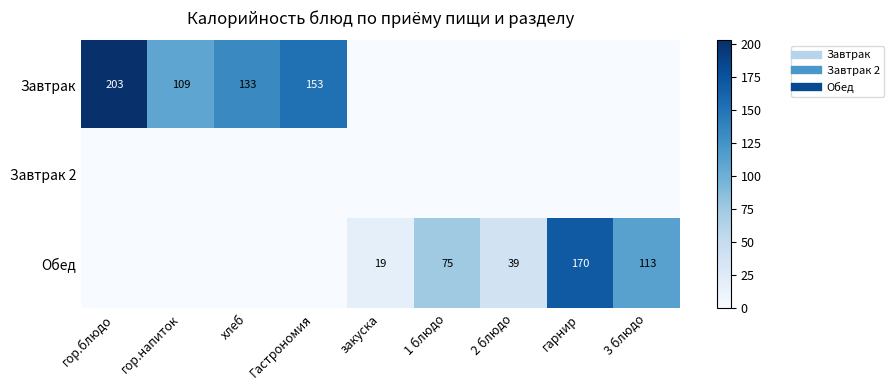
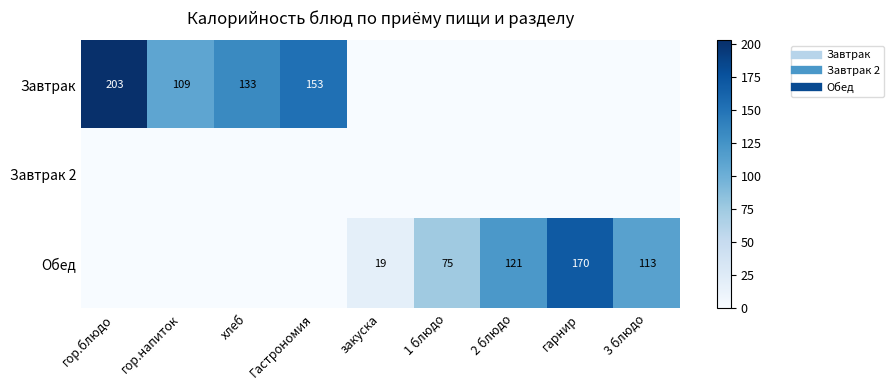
Обед, 2 блюдо: 39 -> 121
